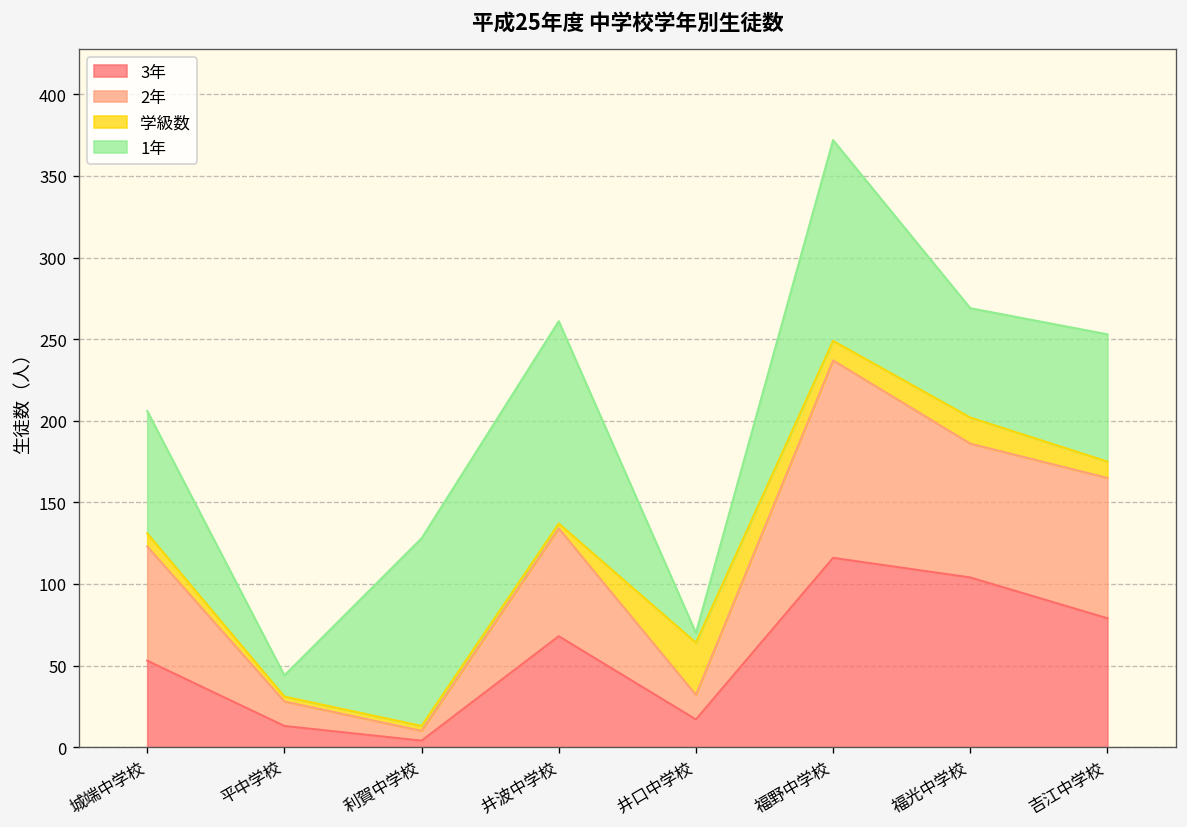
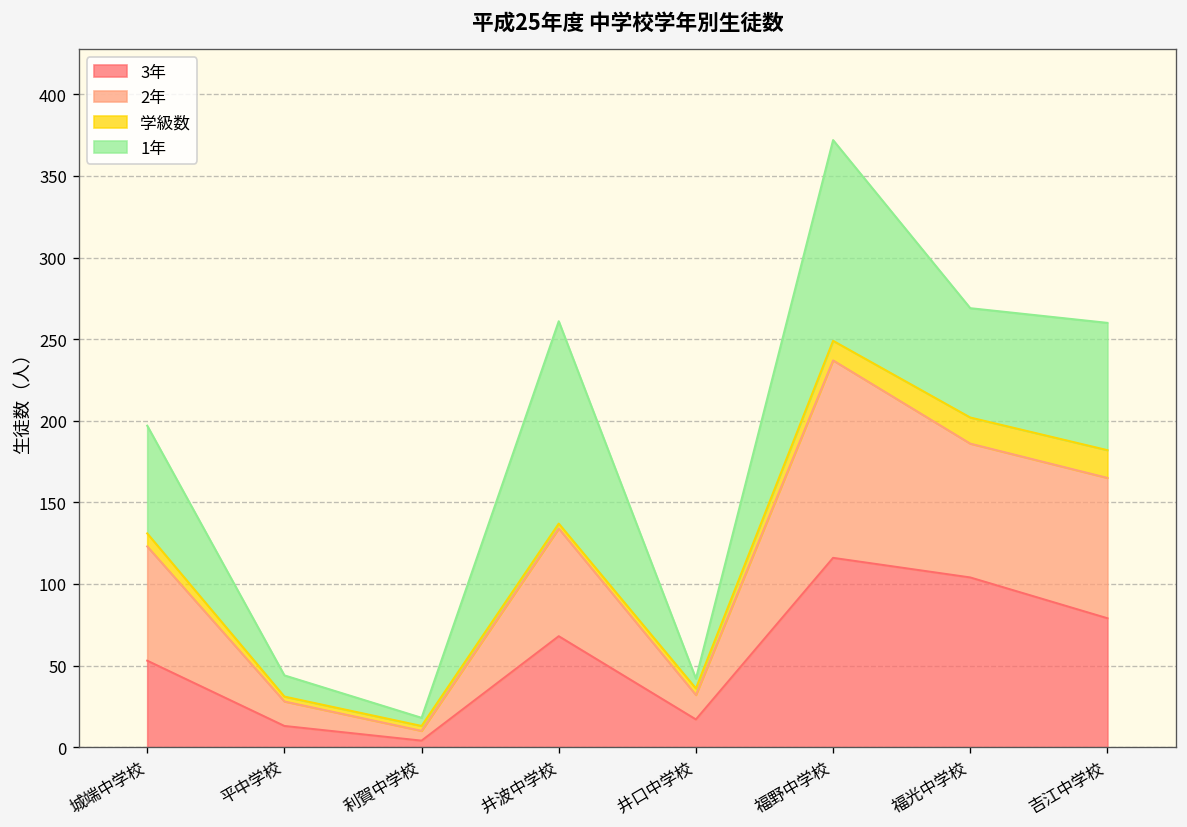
1年, 城端中学校: 75 -> 66
1年, 利賀中学校: 115 -> 5
学級数, 井口中学校: 32 -> 4
学級数, 吉江中学校: 10 -> 17
